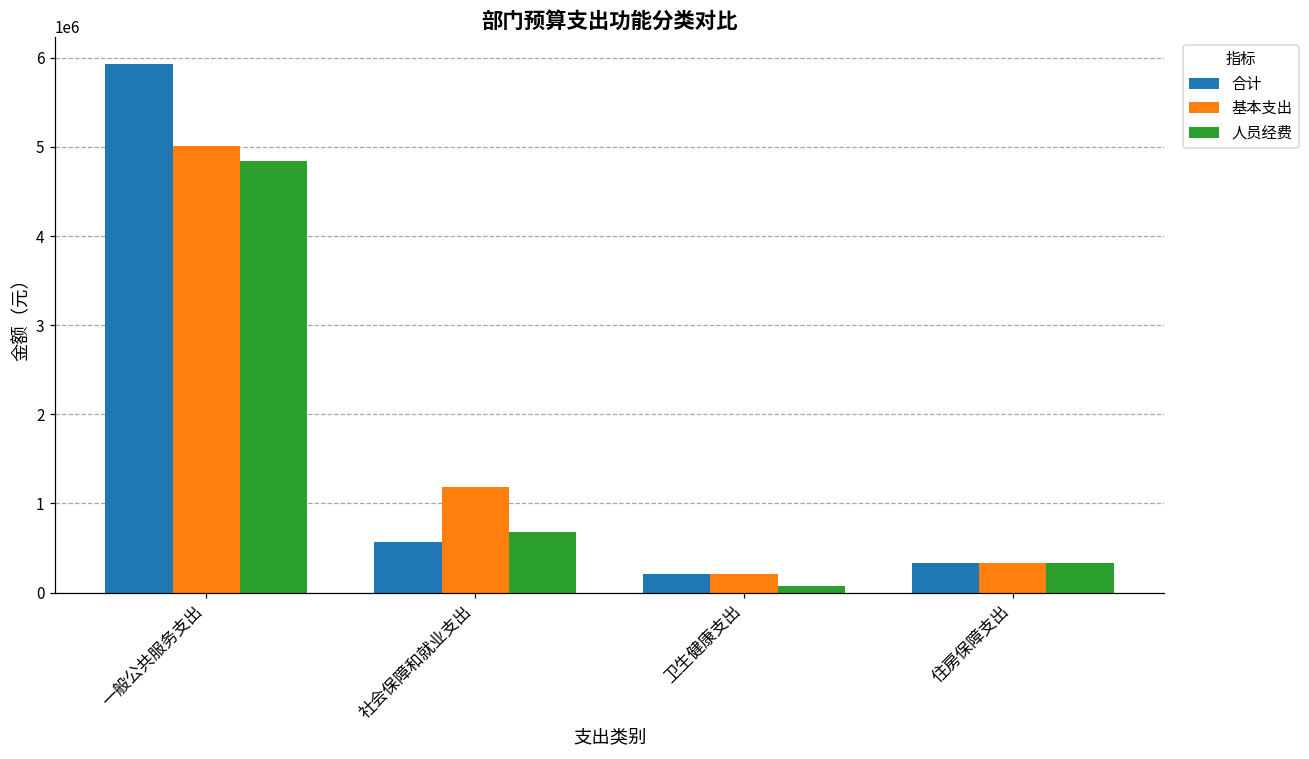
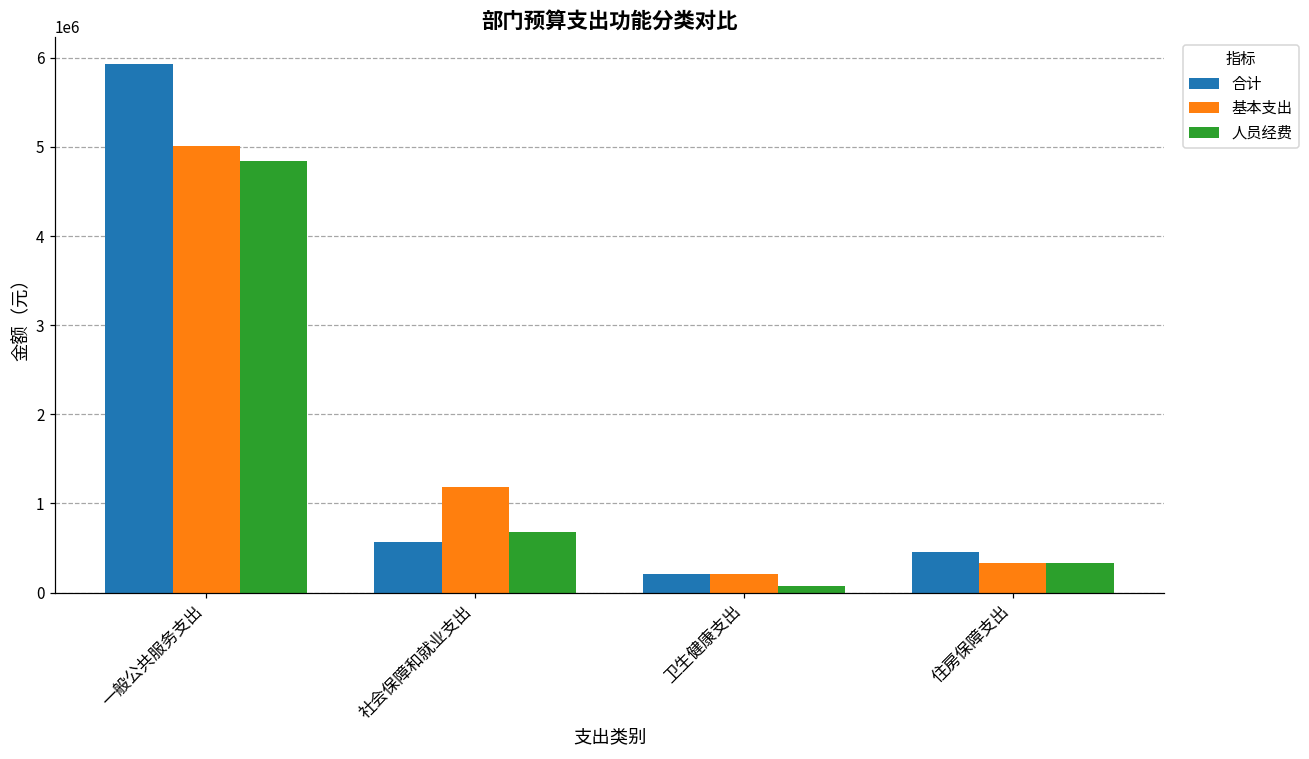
合计, 住房保障支出: 300000 -> 500000
